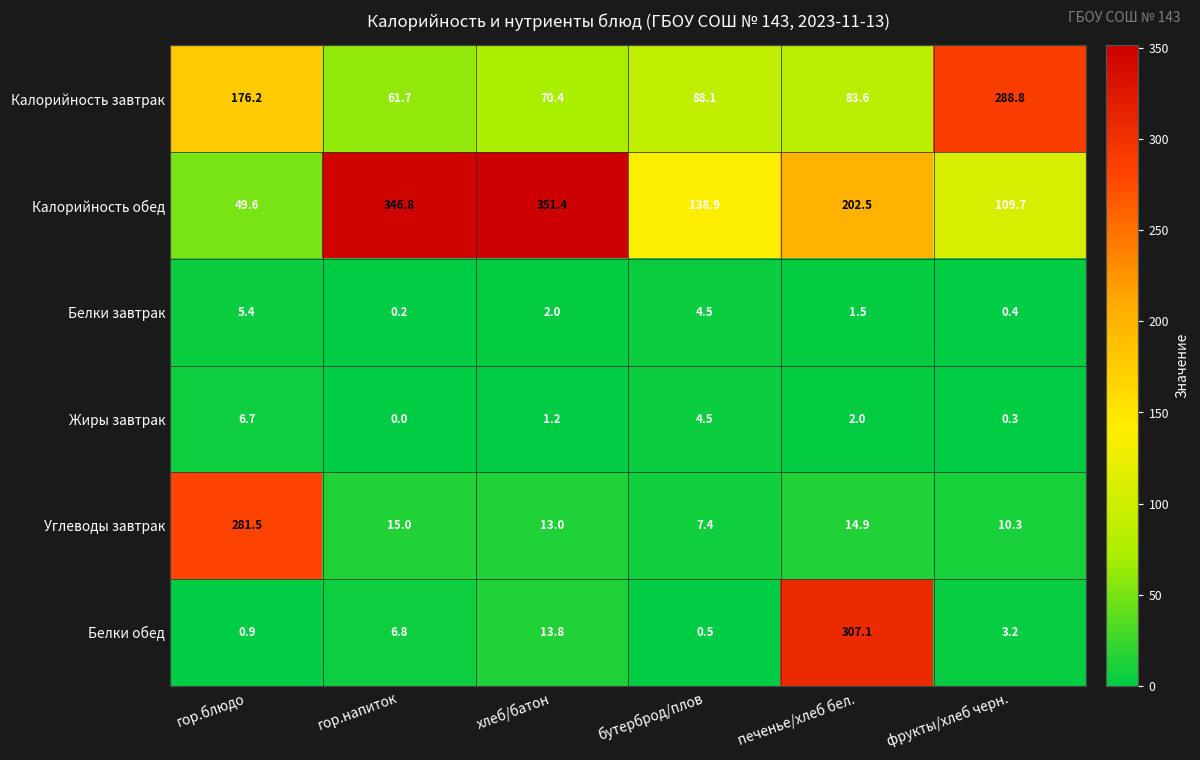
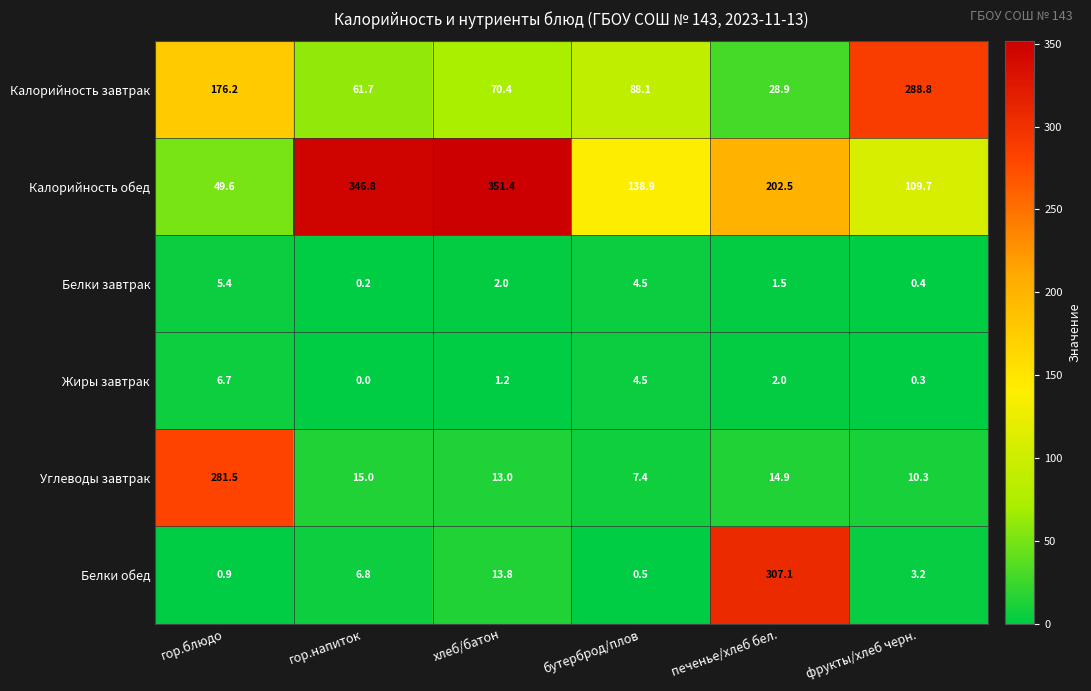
Калорийность завтрак, печенье/хлеб бел.: 83.6 -> 28.9
